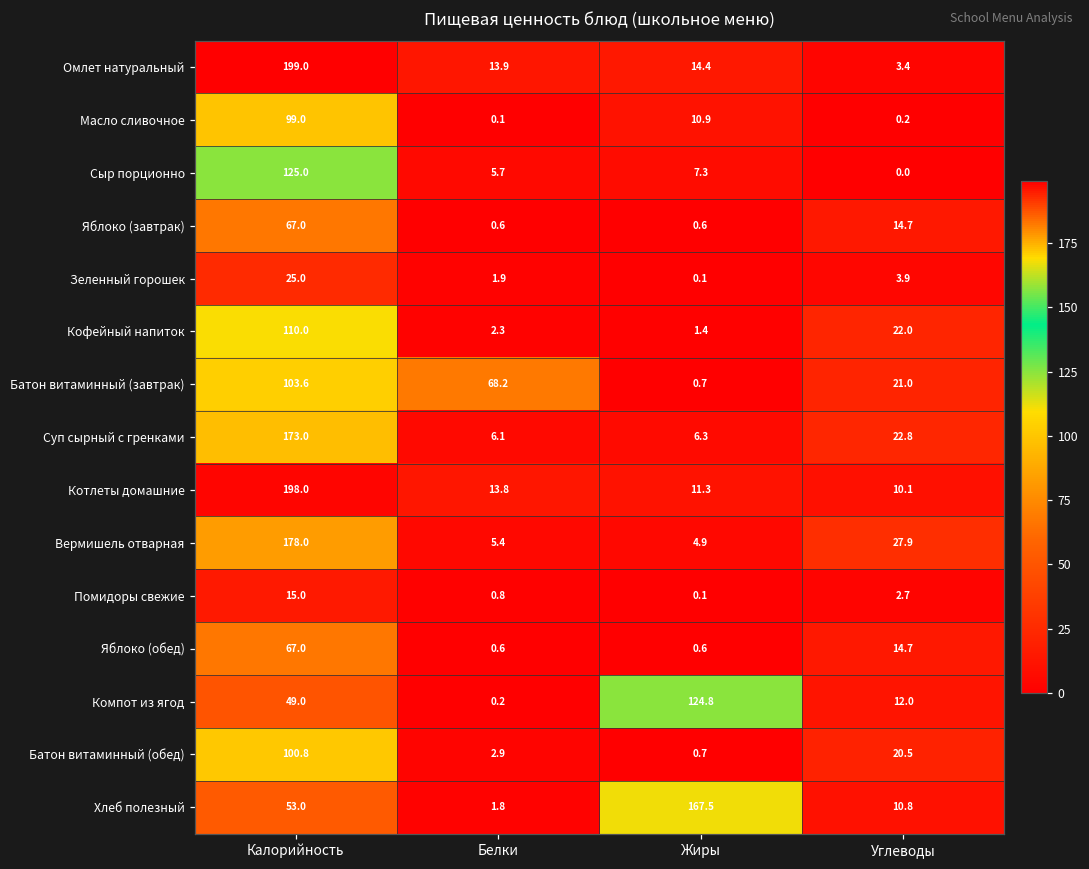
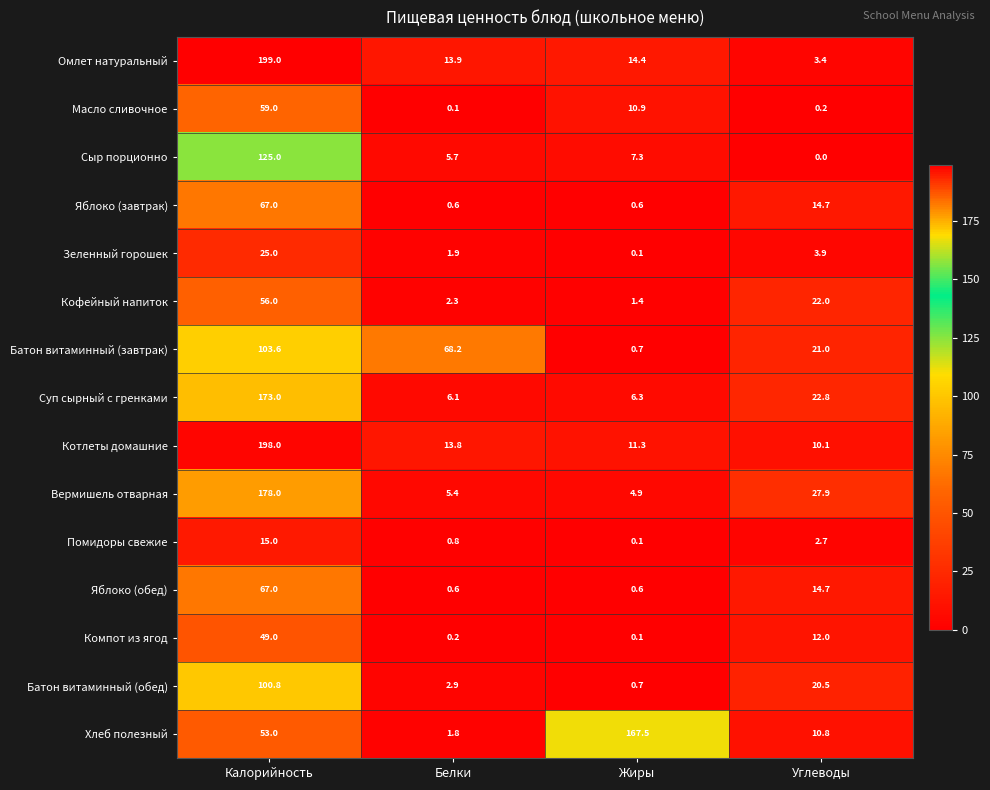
Масло сливочное, Калорийность: 99.0 -> 59.0
Кофейный напиток, Калорийность: 110.0 -> 56.0
Компот из ягод, Жиры: 124.8 -> 0.1
